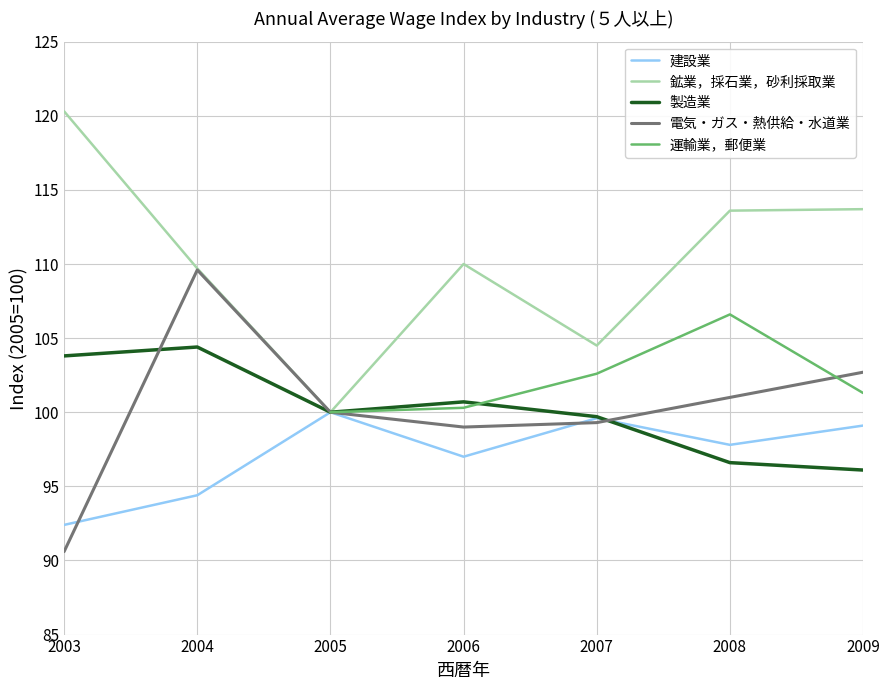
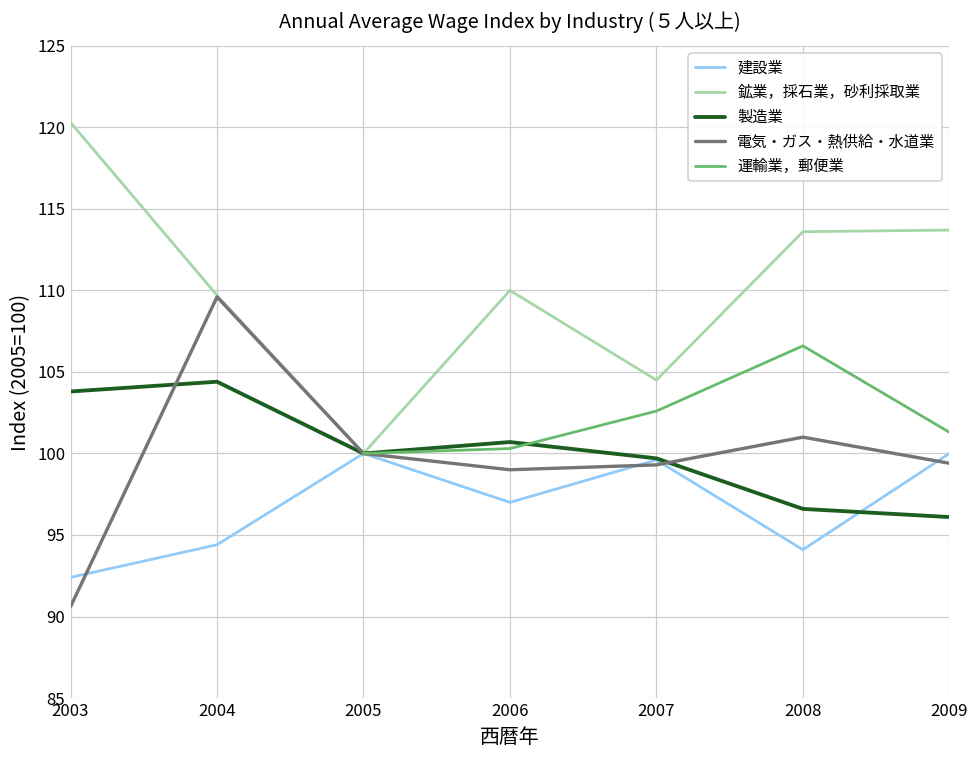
建設業, 2008: 97.8 -> 94.1
建設業, 2009: 99.1 -> 100.0
電気・ガス・熱供給・水道業, 2009: 102.7 -> 99.4
